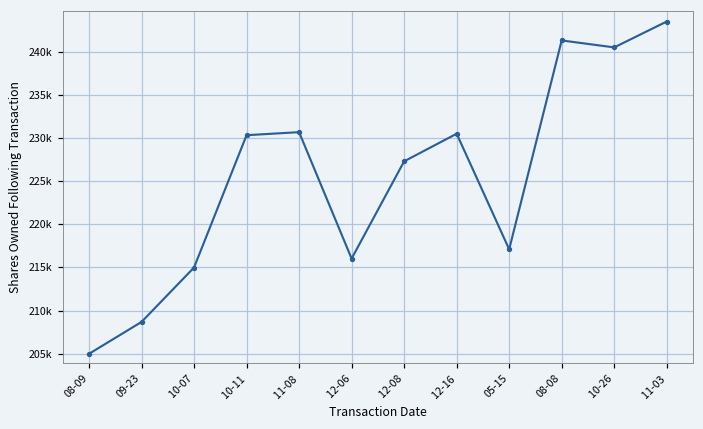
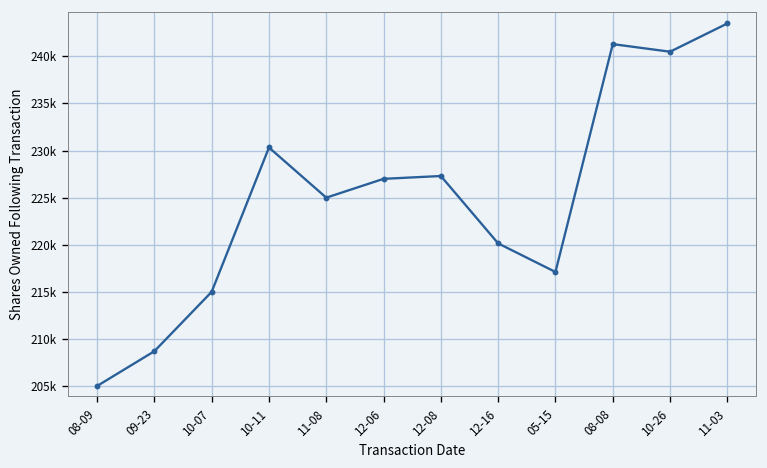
11-08: 231000 -> 225000
12-06: 216000 -> 227000
12-16: 230000 -> 220000
